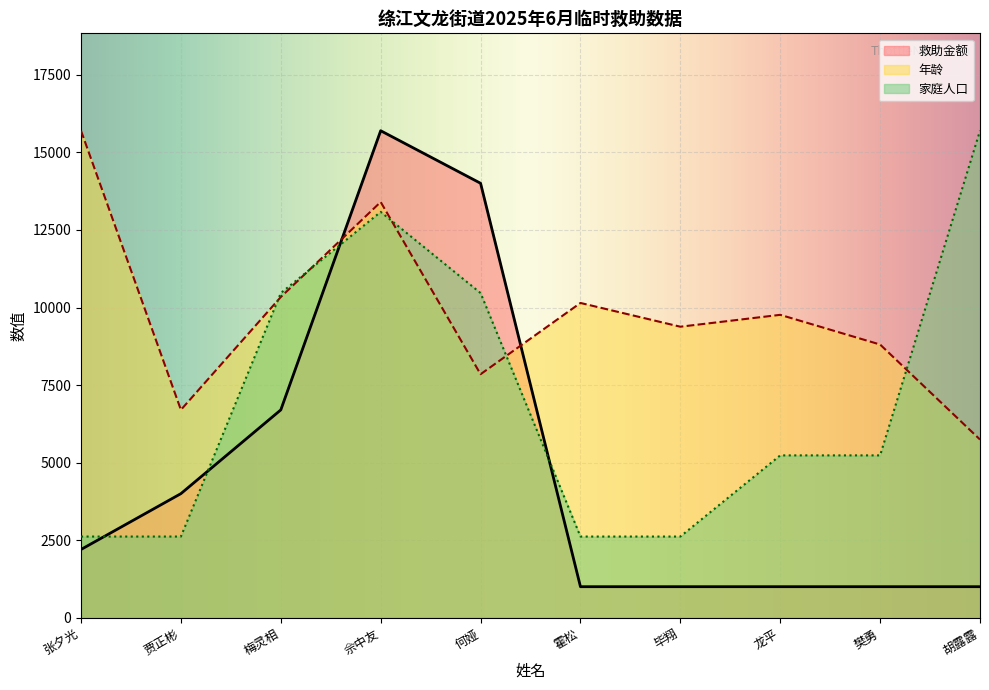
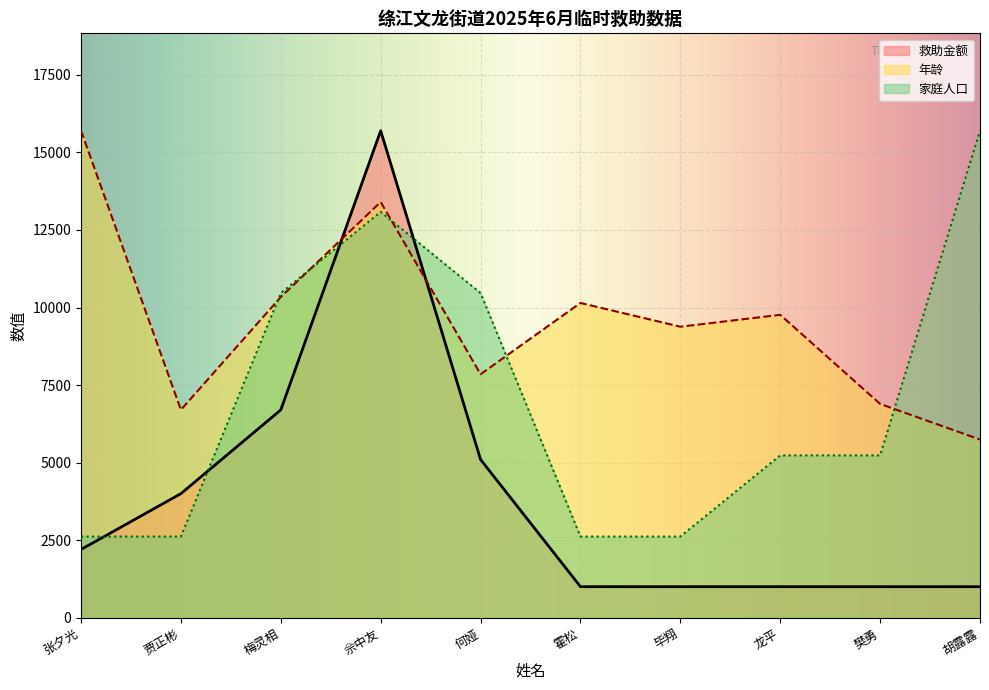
救助金额, 何娅: 14000 -> 5100
年龄, 樊勇: 8800 -> 6900
